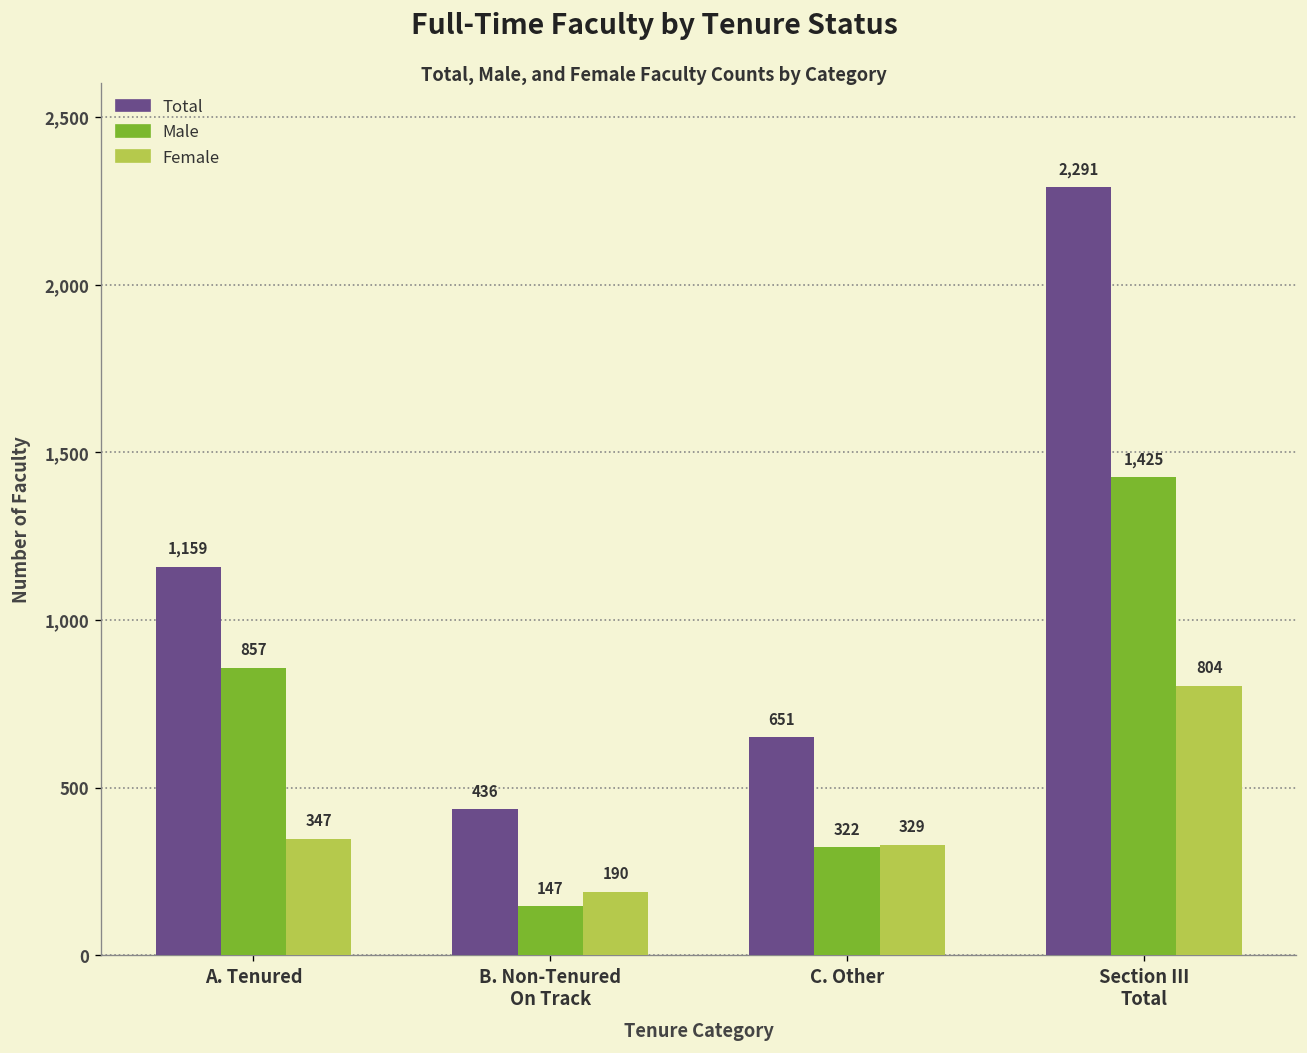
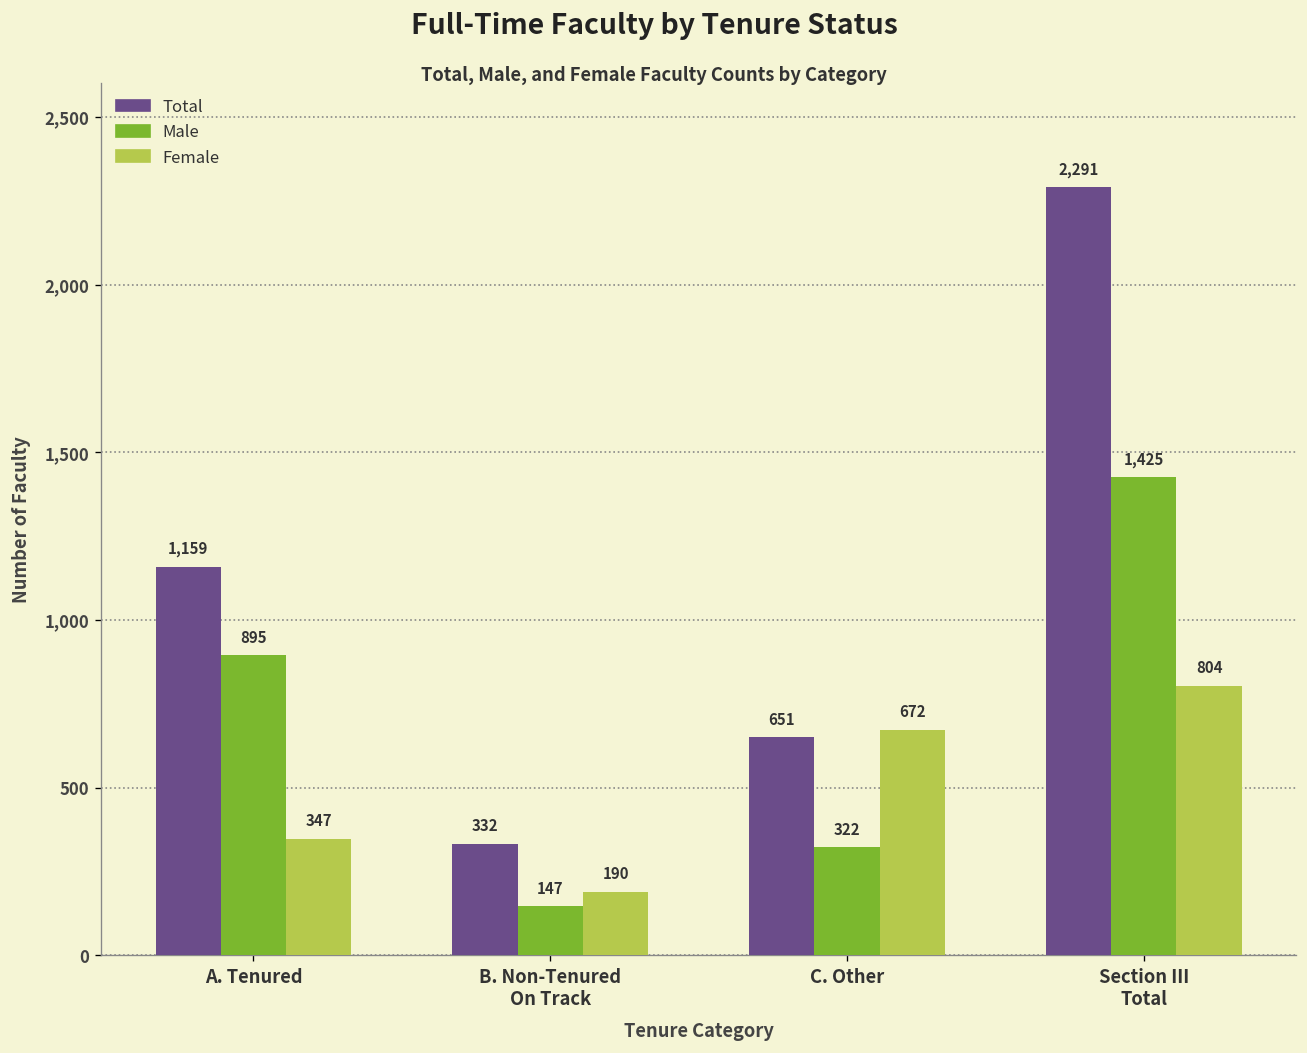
Male, A. Tenured: 857 -> 895
Total, B. Non-Tenured On Track: 436 -> 332
Female, C. Other: 329 -> 672
